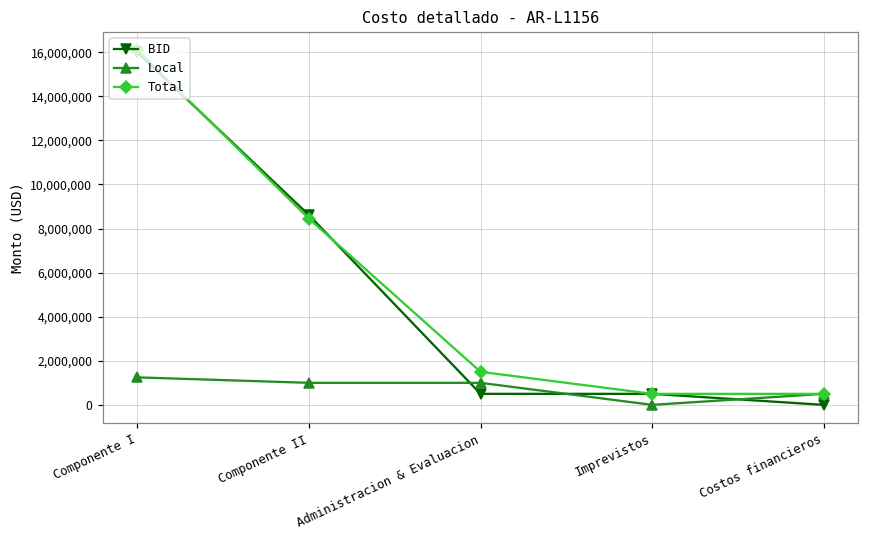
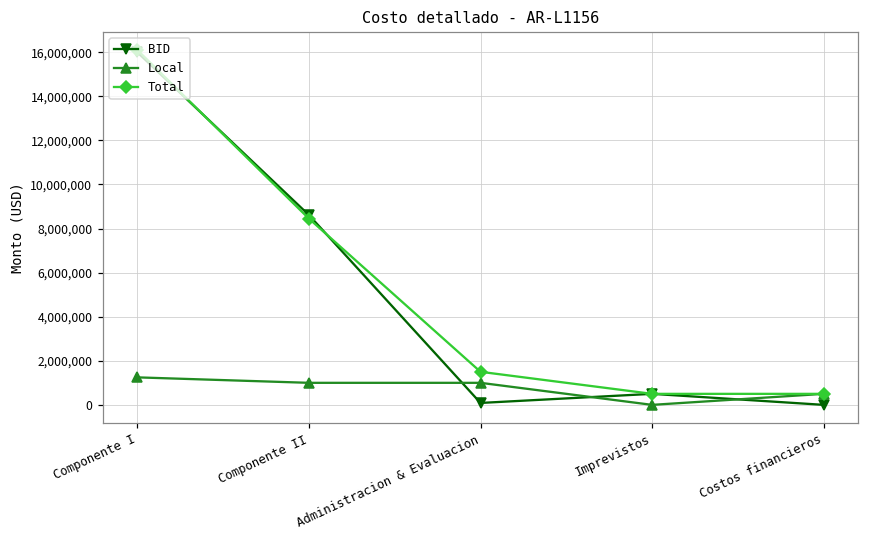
BID, Administracion & Evaluacion: 500,000 -> 100,000
